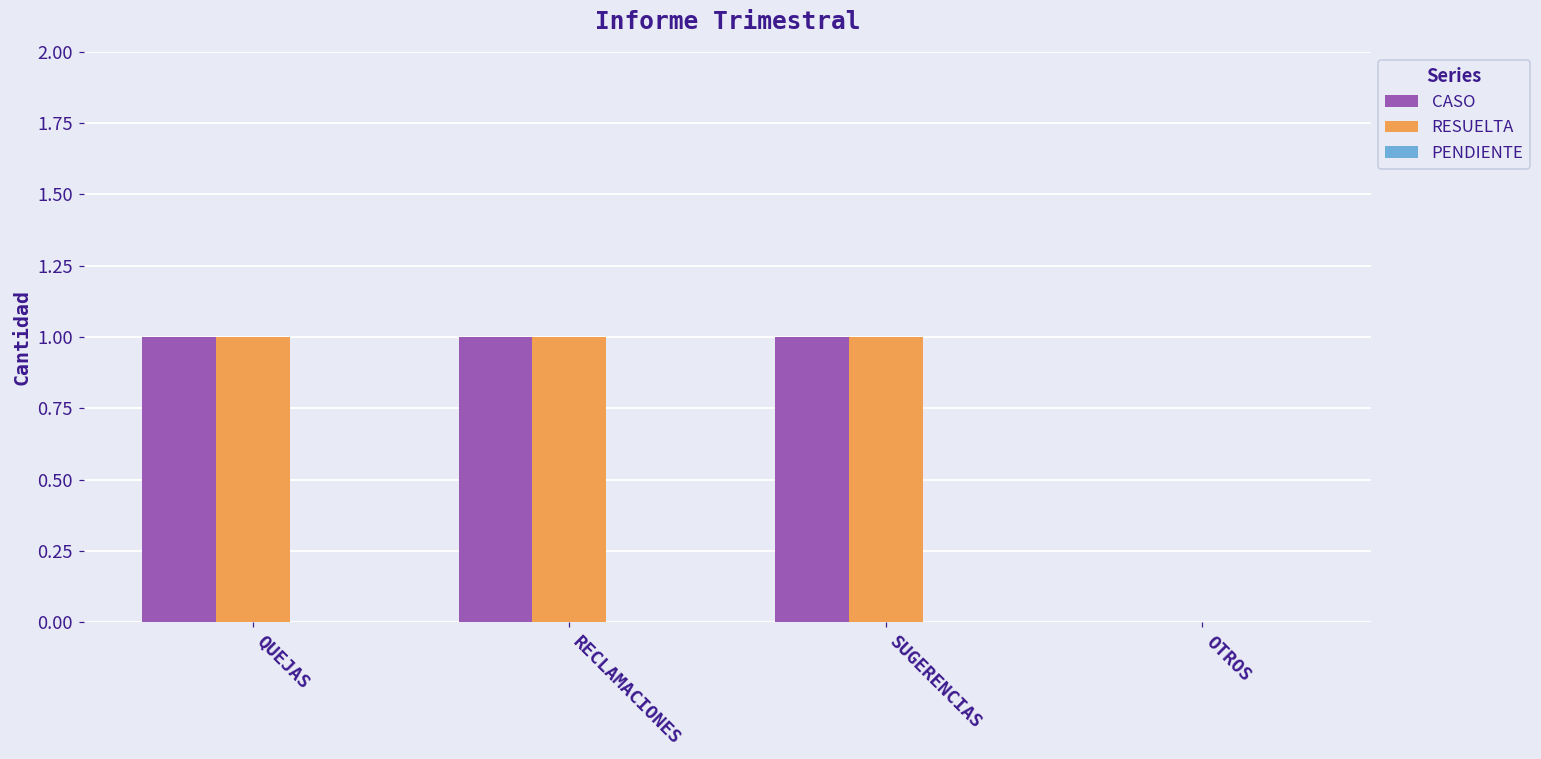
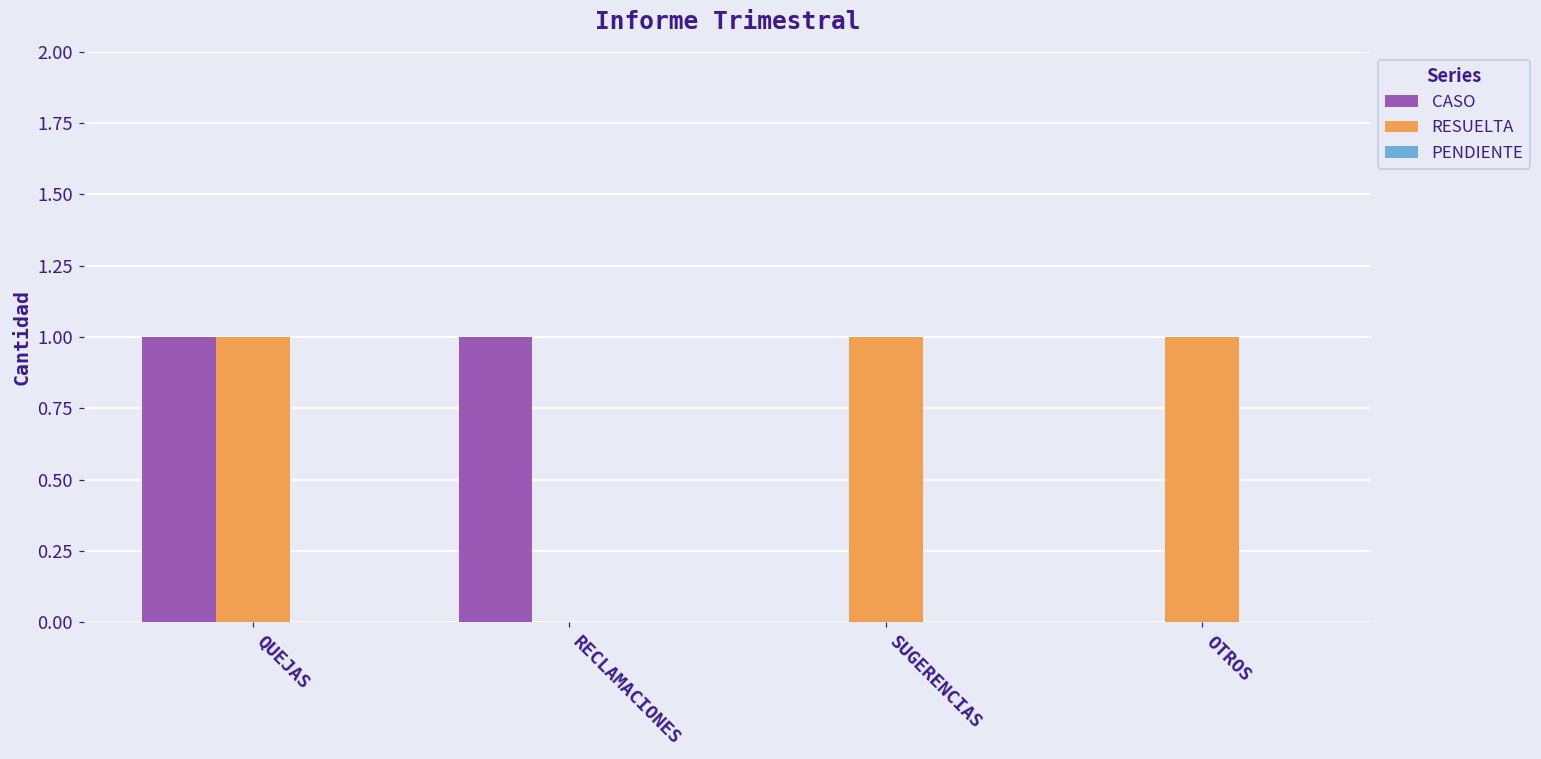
RESUELTA, RECLAMACIONES: 1 -> 0
CASO, SUGERENCIAS: 1 -> 0
RESUELTA, OTROS: 0 -> 1
